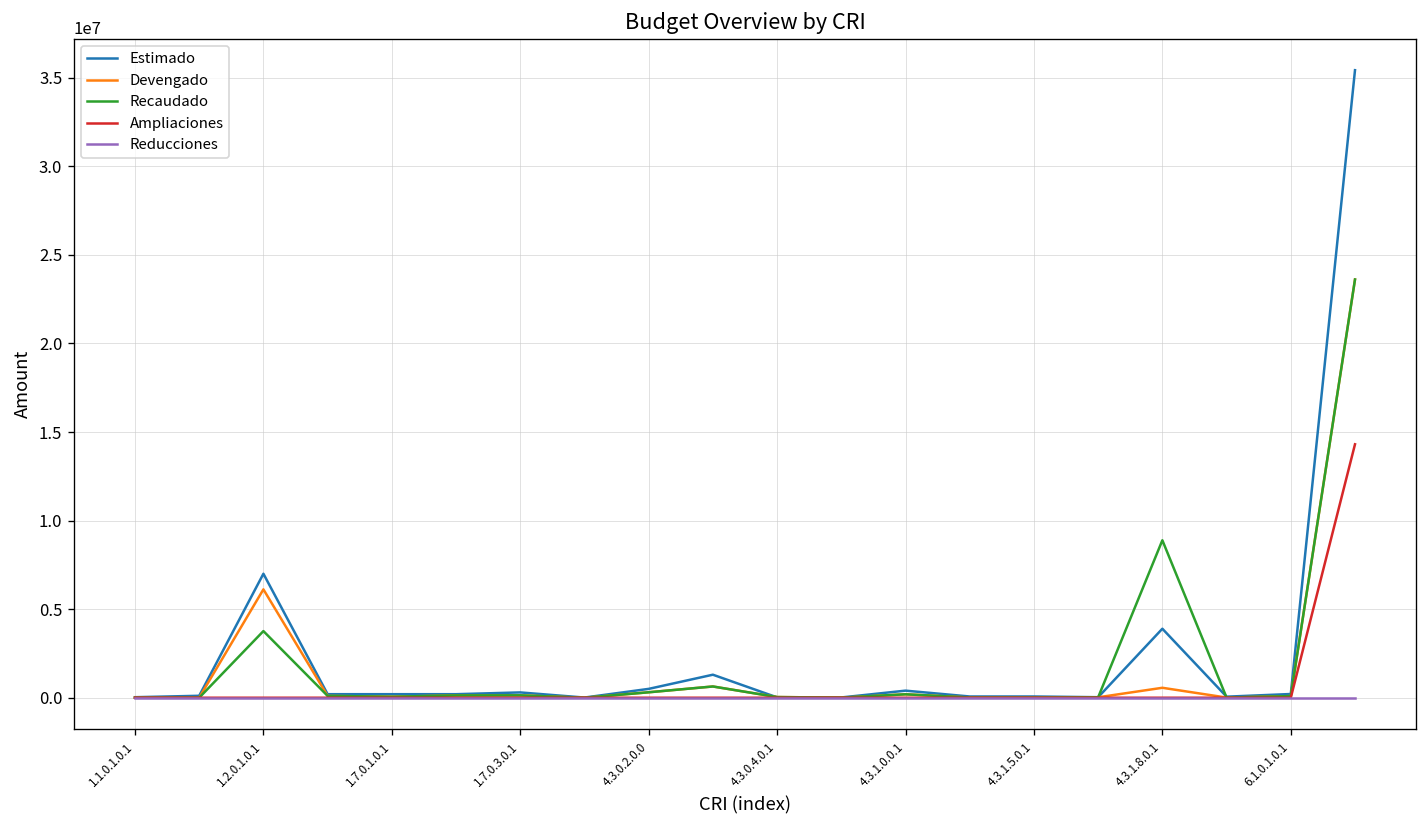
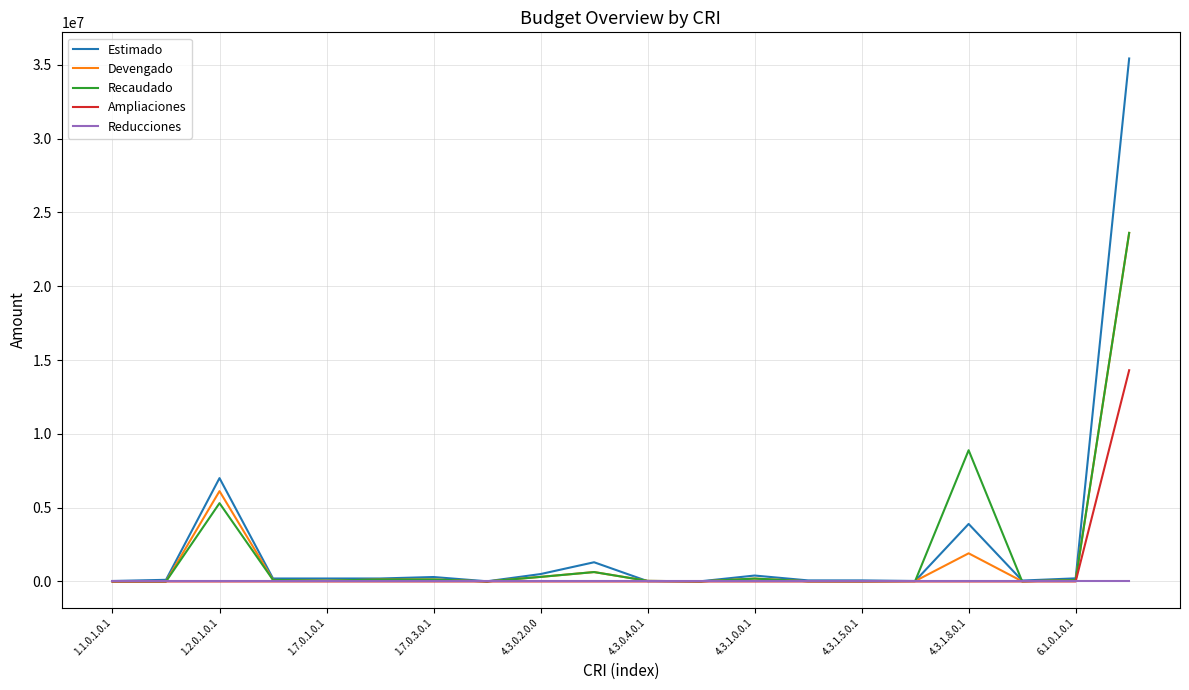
Recaudado, 1.2.0.1.0.1: 3800000 -> 5300000
Devengado, 4.3.1.8.0.1: 600000 -> 1900000
